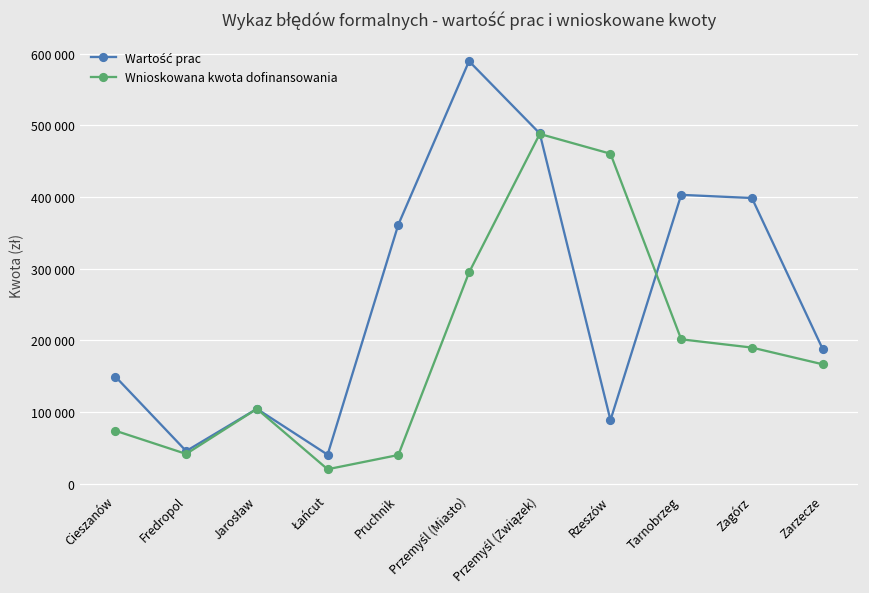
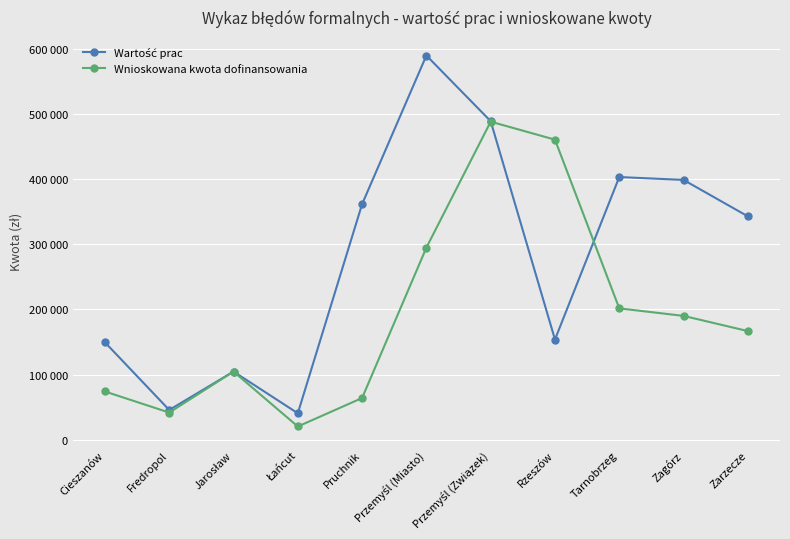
Wnioskowana kwota dofinansowania, Pruchnik: 40000 -> 60000
Wartość prac, Rzeszów: 90000 -> 150000
Wartość prac, Zarzecze: 190000 -> 340000
